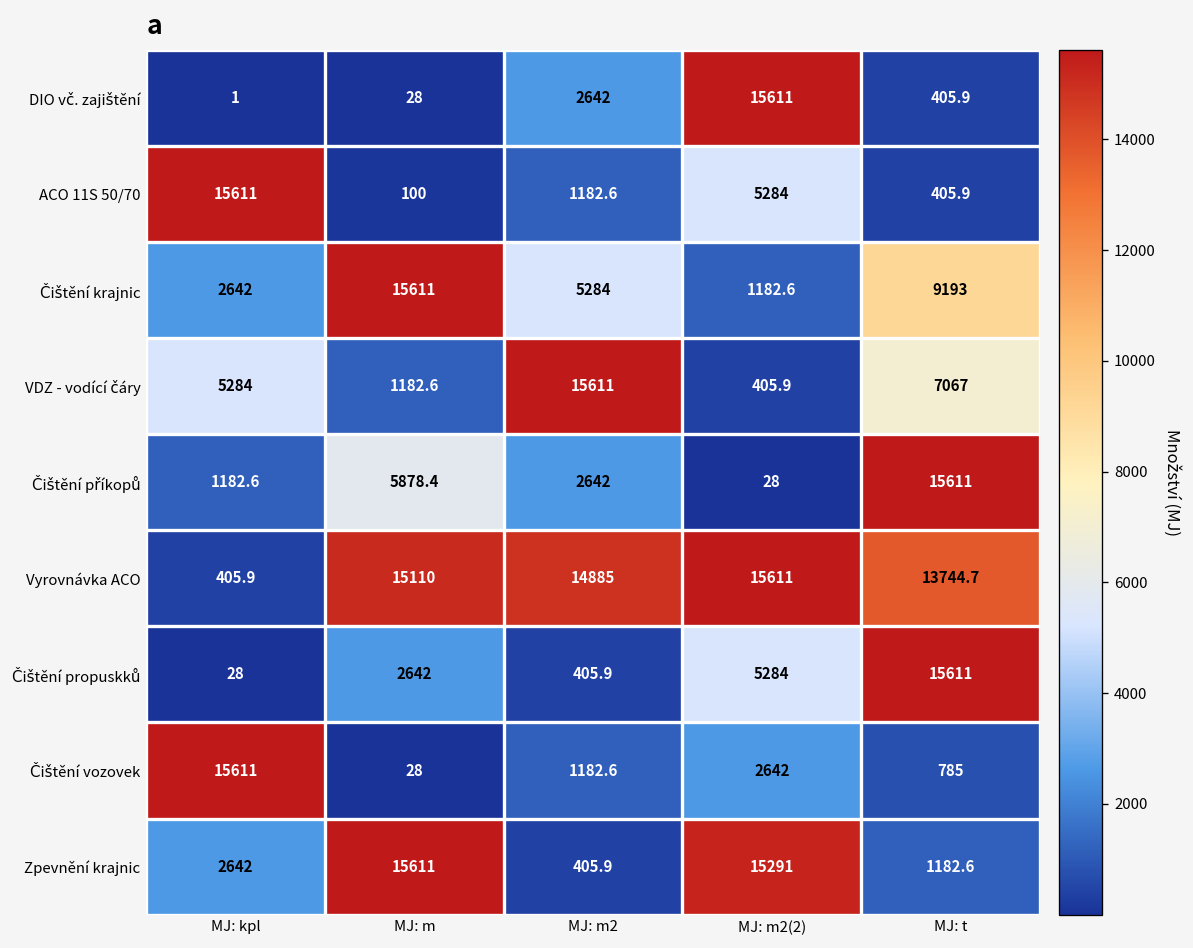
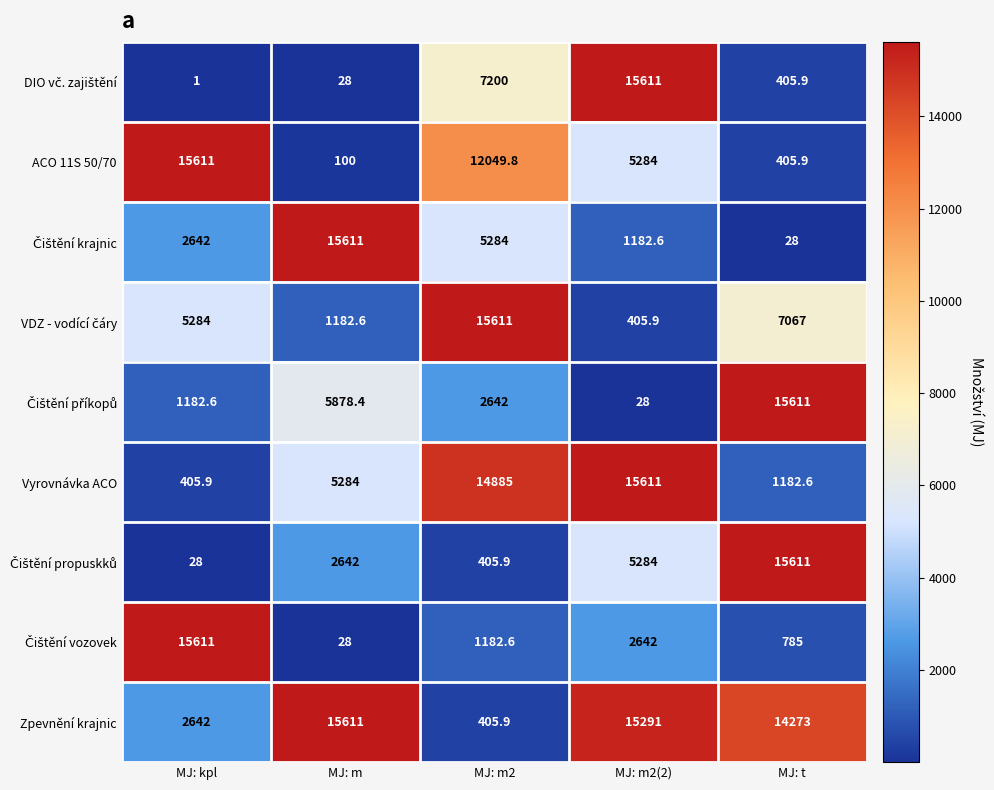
DIO vč. zajištění, MJ: m2: 2642 -> 7200
ACO 11S 50/70, MJ: m2: 1182.6 -> 12049.8
Čištění krajnic, MJ: t: 9193 -> 28
Vyrovnávka ACO, MJ: m: 15110 -> 5284
Vyrovnávka ACO, MJ: t: 13744.7 -> 1182.6
Zpevnění krajnic, MJ: t: 1182.6 -> 14273
